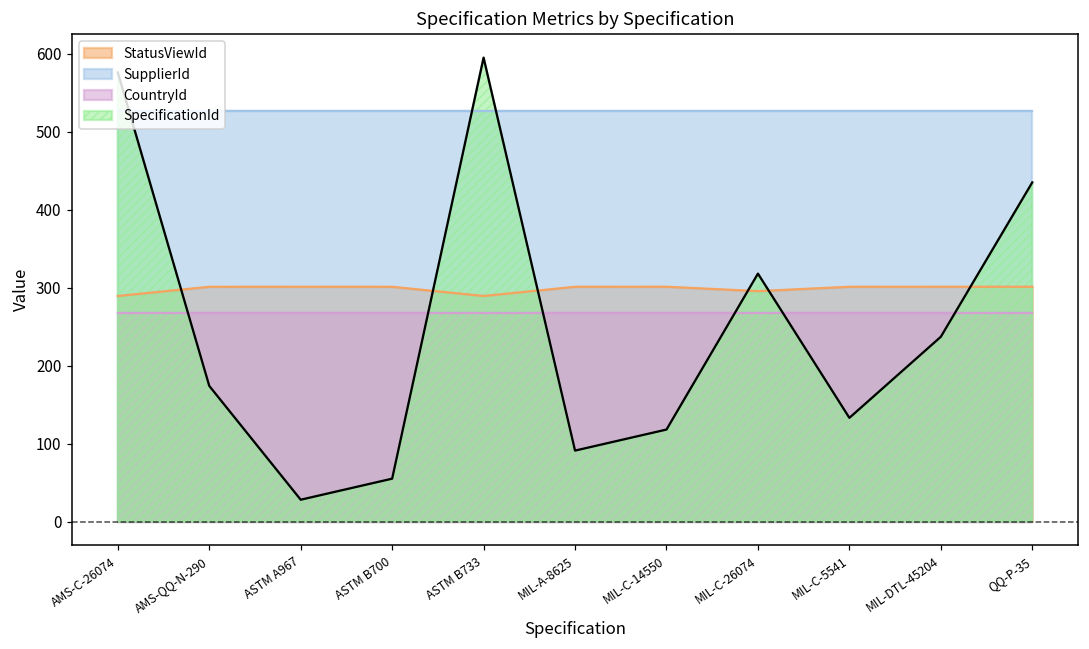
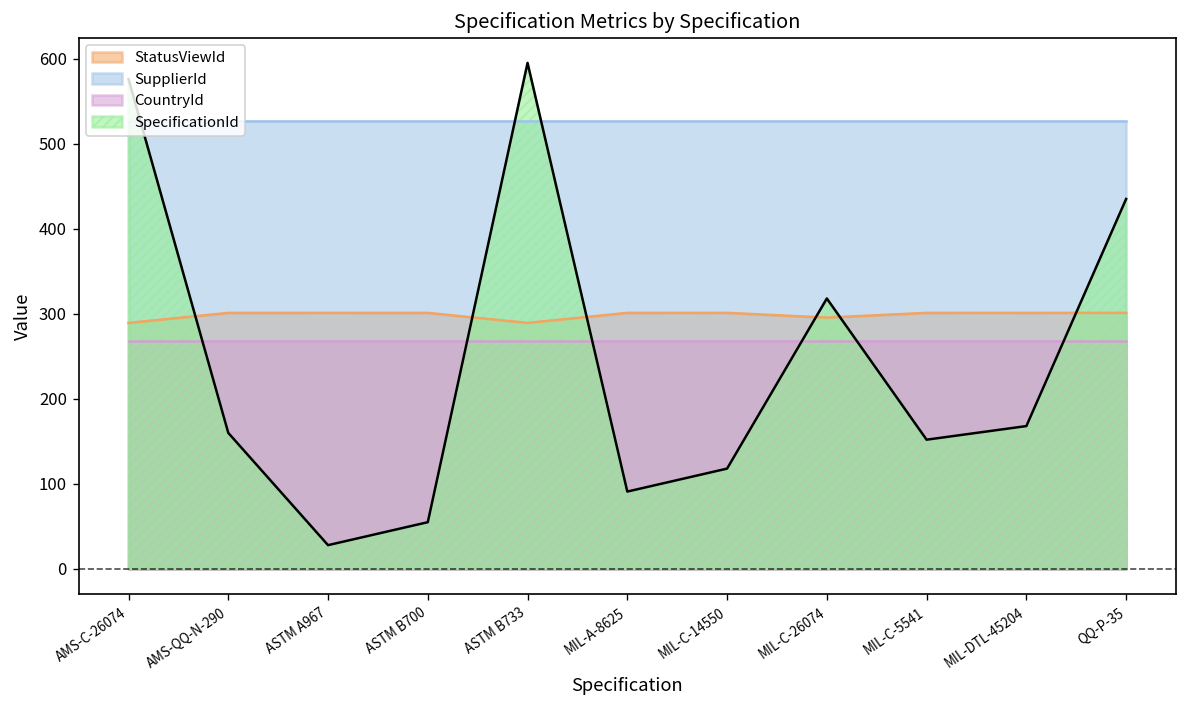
SpecificationId, AMS-QQ-N-290: 170 -> 160
SpecificationId, MIL-C-5541: 130 -> 150
SpecificationId, MIL-DTL-45204: 240 -> 170
